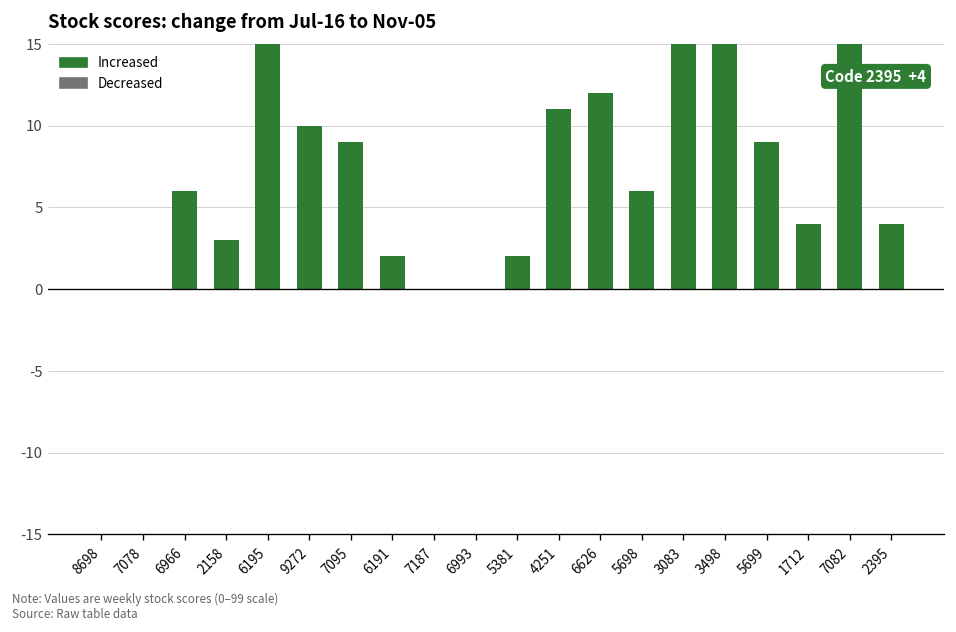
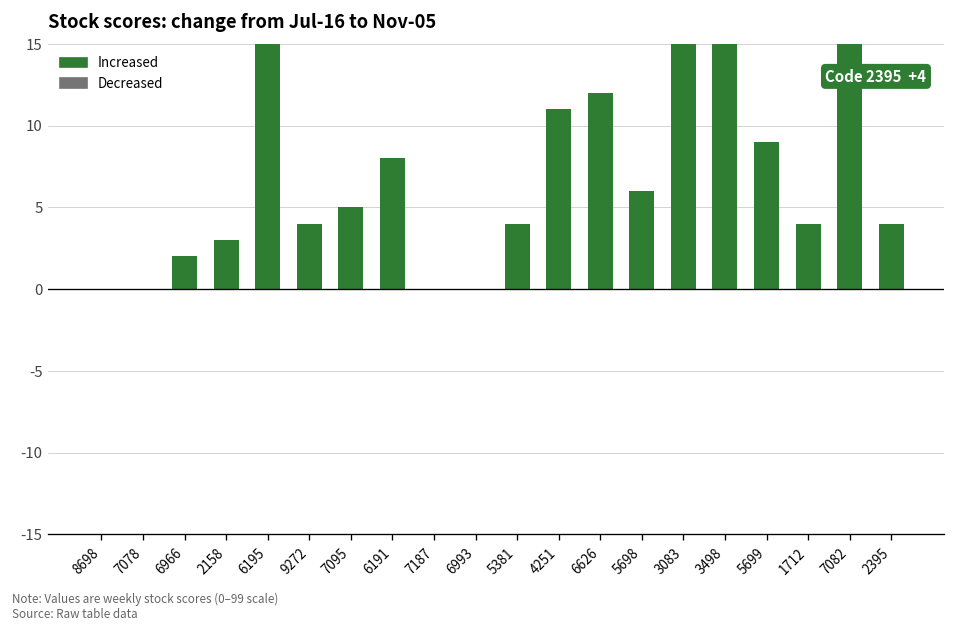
6966: 6.0 -> 2.0
9272: 10.0 -> 4.0
7095: 9.0 -> 5.0
6191: 2.0 -> 8.0
5381: 2.0 -> 4.0
